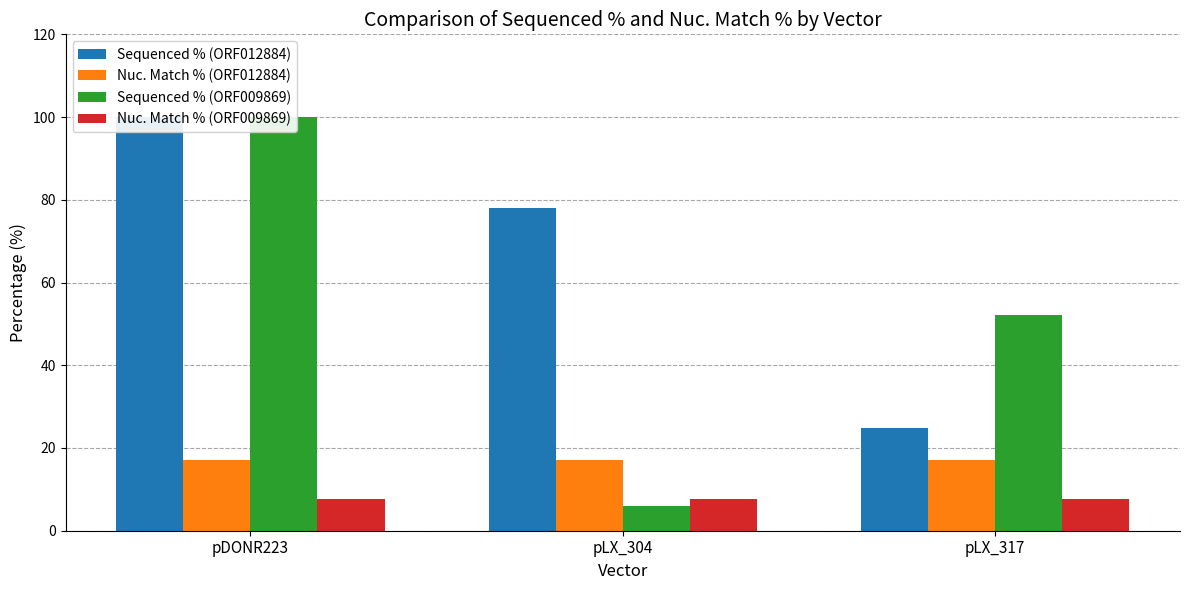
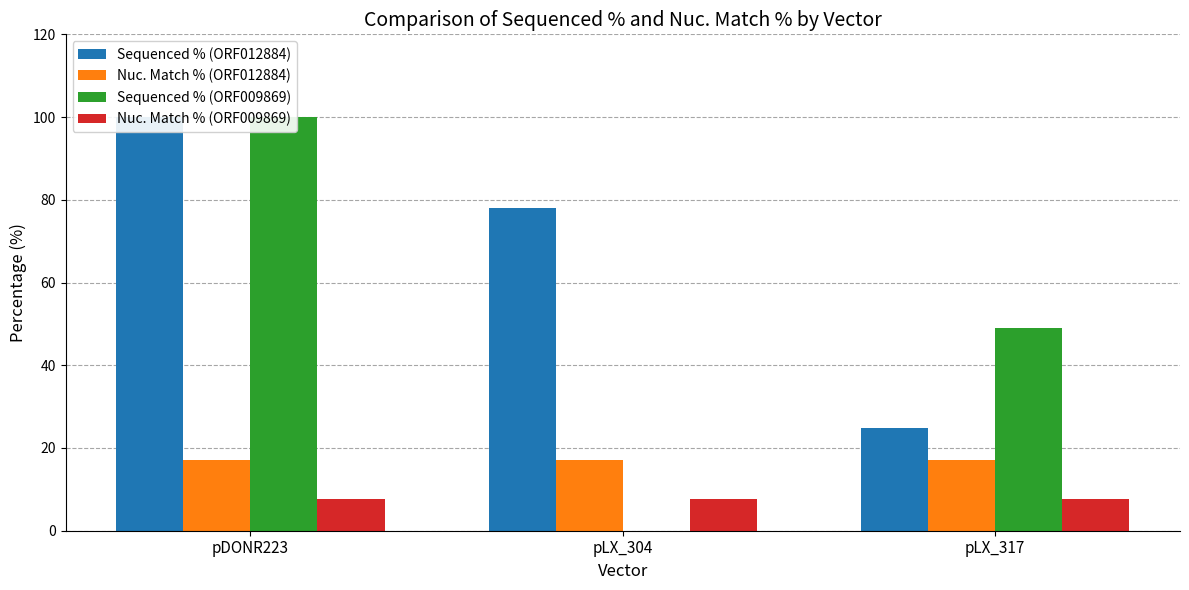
Sequenced % (ORF009869), pLX_304: 6 -> 0
Sequenced % (ORF009869), pLX_317: 52 -> 49
